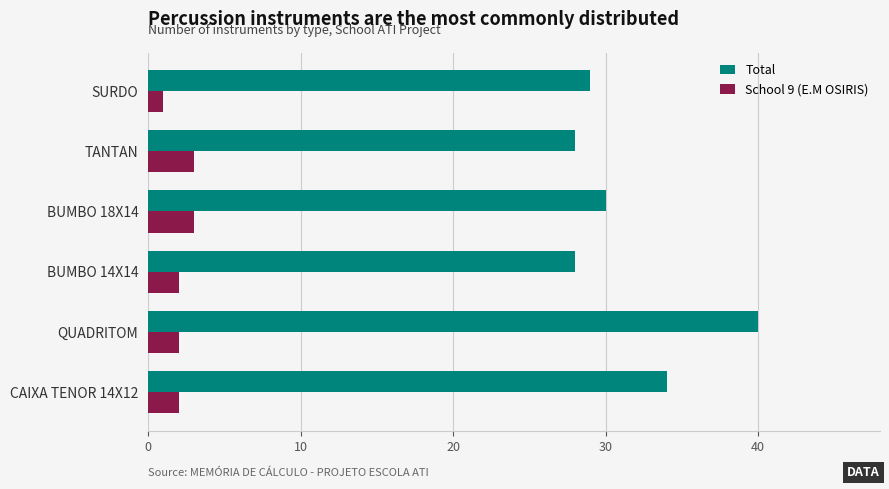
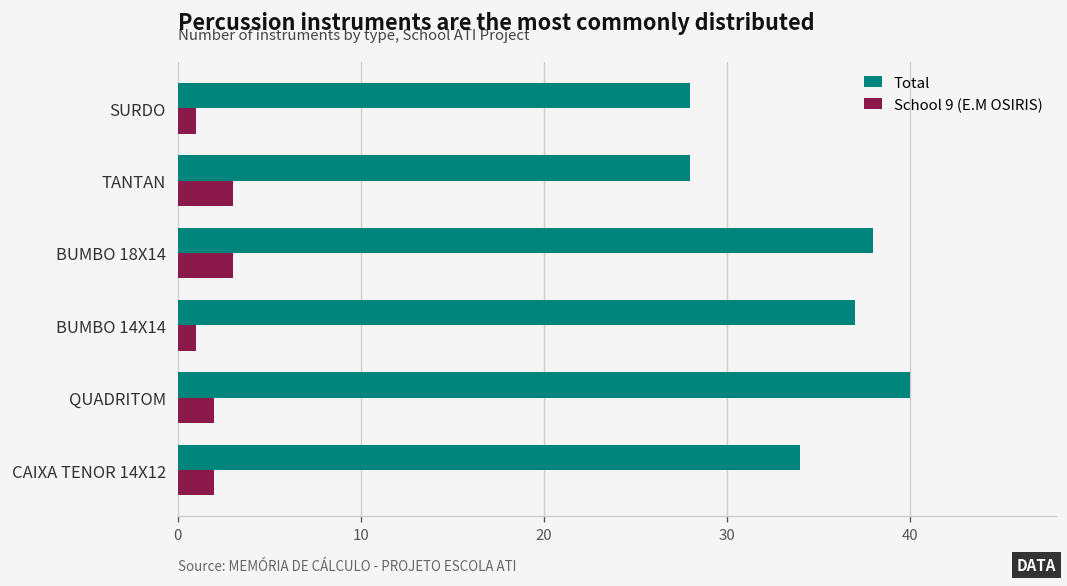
Total, SURDO: 29 -> 28
Total, BUMBO 18X14: 30 -> 38
Total, BUMBO 14X14: 28 -> 37
School 9 (E.M OSIRIS), BUMBO 14X14: 2 -> 1
